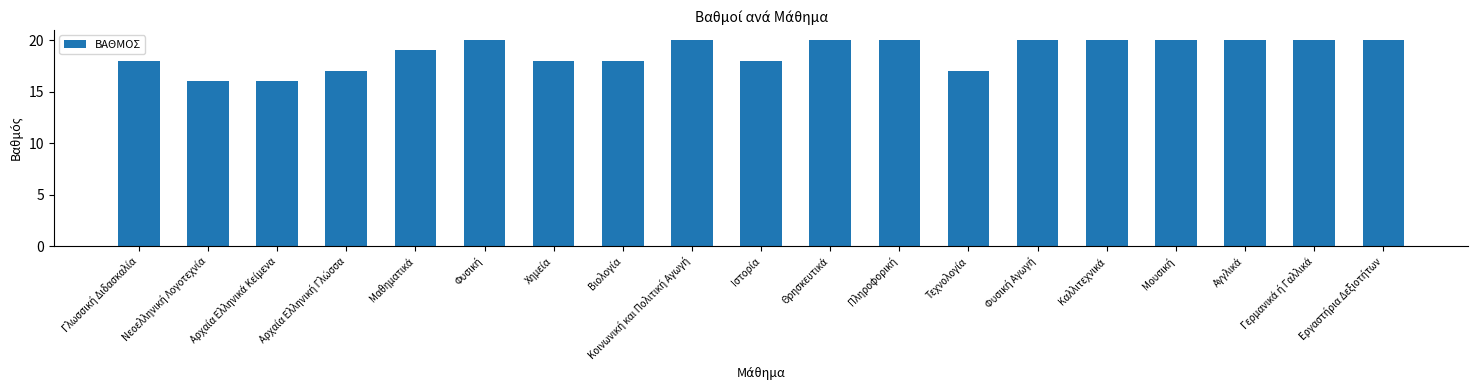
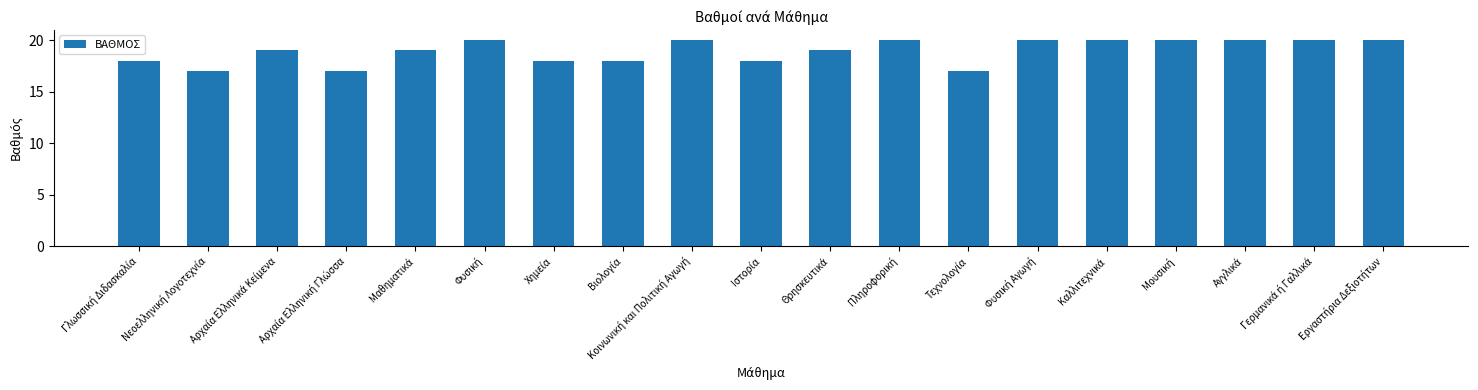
Νεοελληνική Λογοτεχνία: 16 -> 17
Αρχαία Ελληνικά Κείμενα: 16 -> 19
Θρησκευτικά: 20 -> 19
